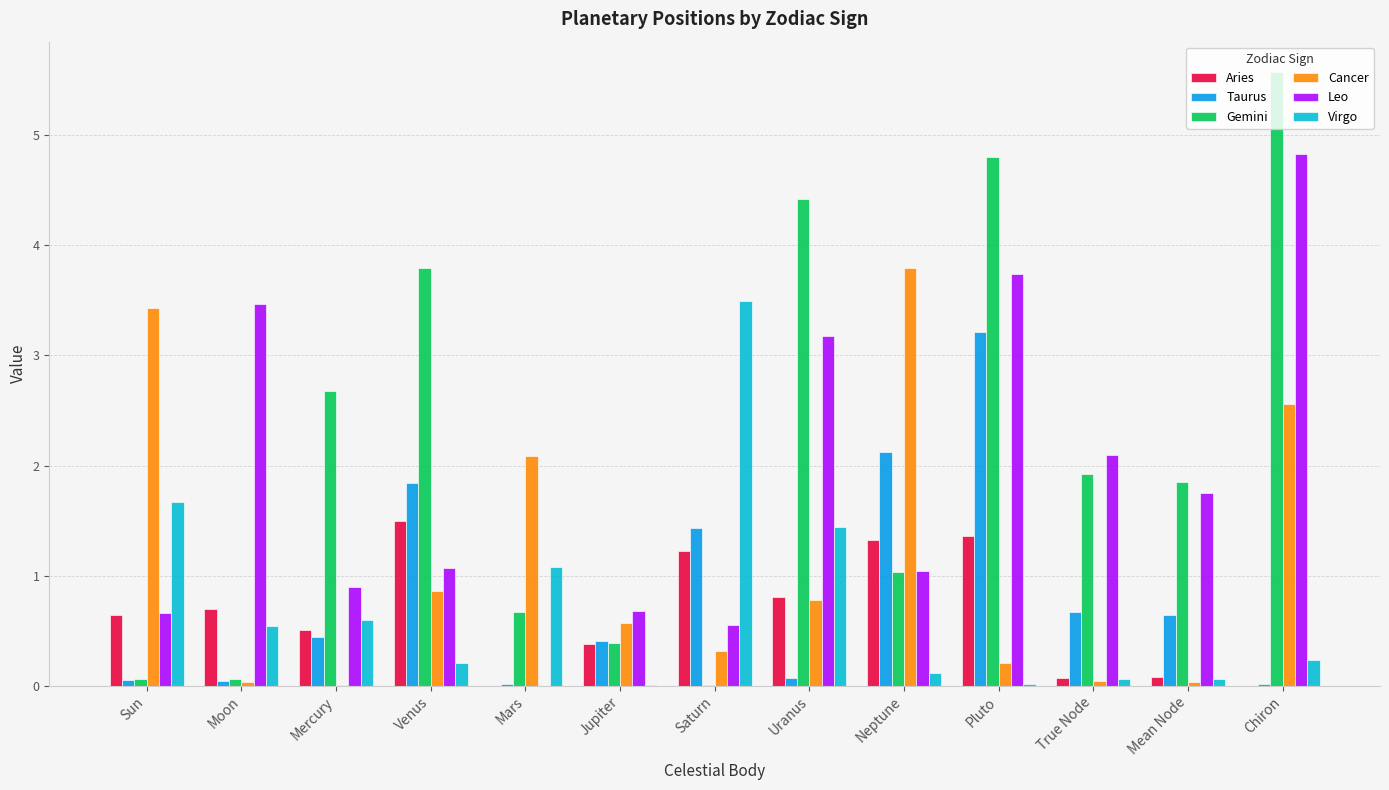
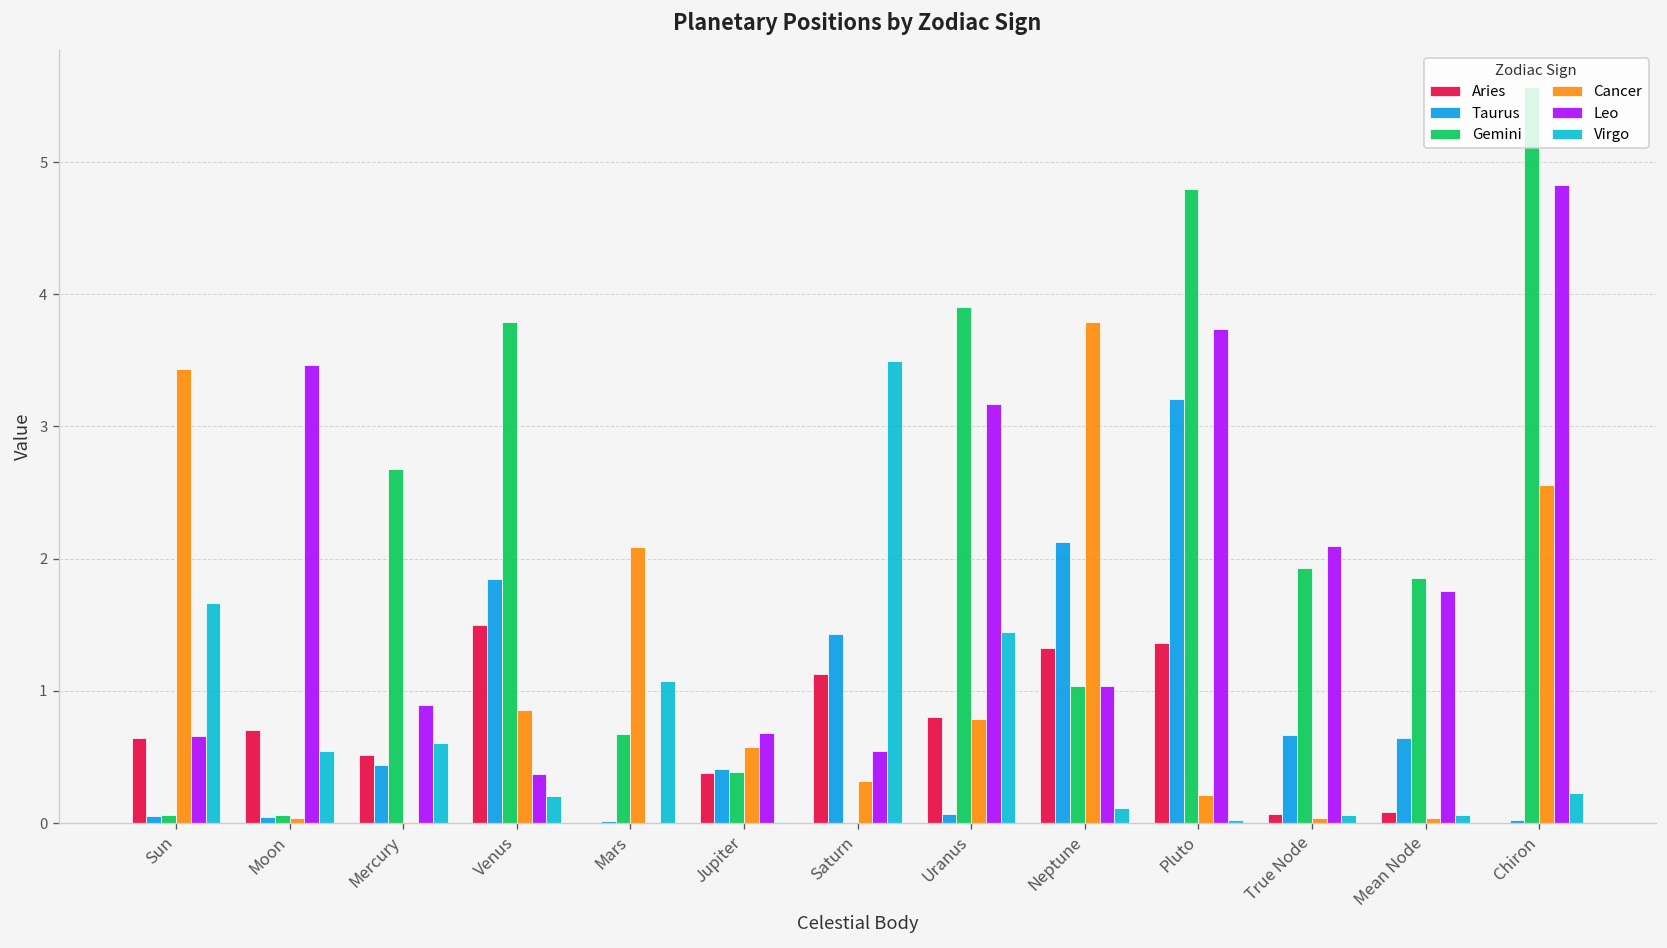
Leo, Venus: 1.07 -> 0.37
Aries, Saturn: 1.23 -> 1.13
Gemini, Uranus: 4.42 -> 3.90
